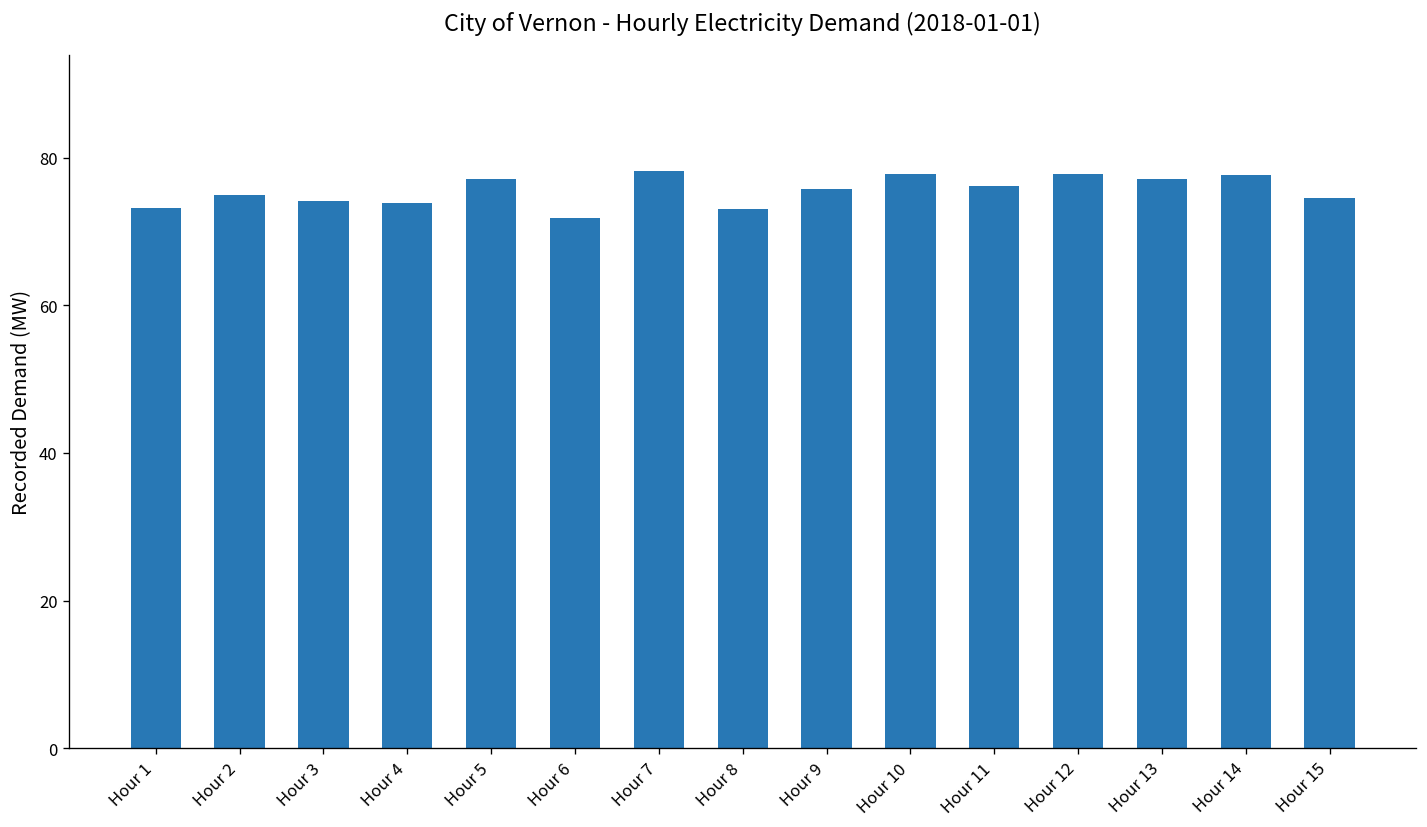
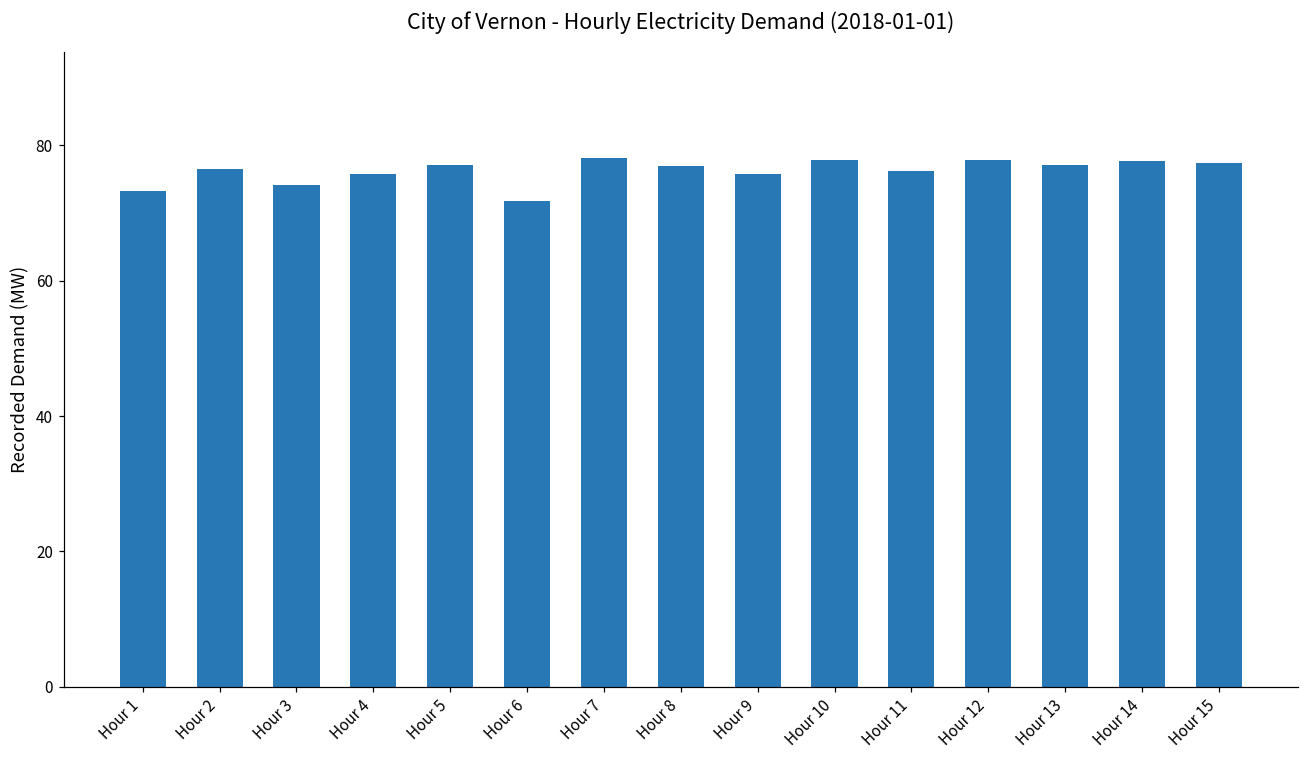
Hour 2: 75 -> 76
Hour 4: 74 -> 76
Hour 8: 73 -> 77
Hour 15: 75 -> 77
